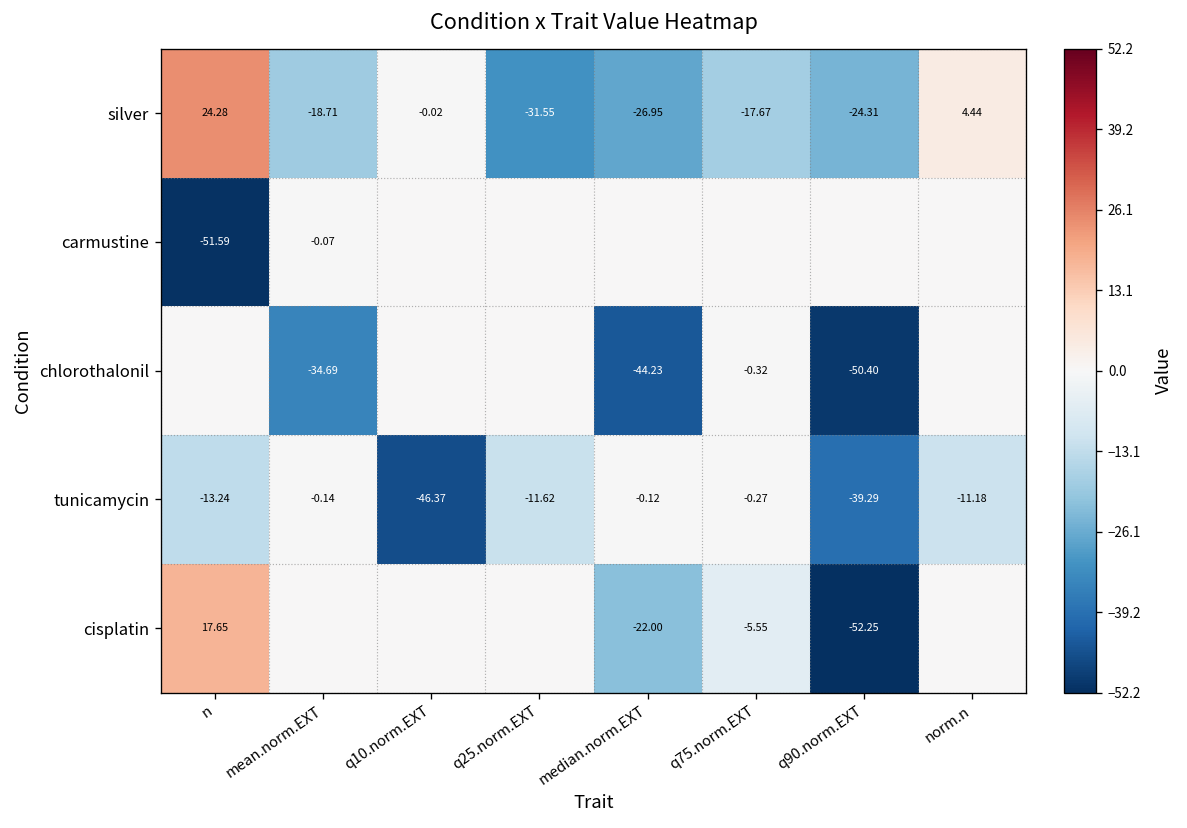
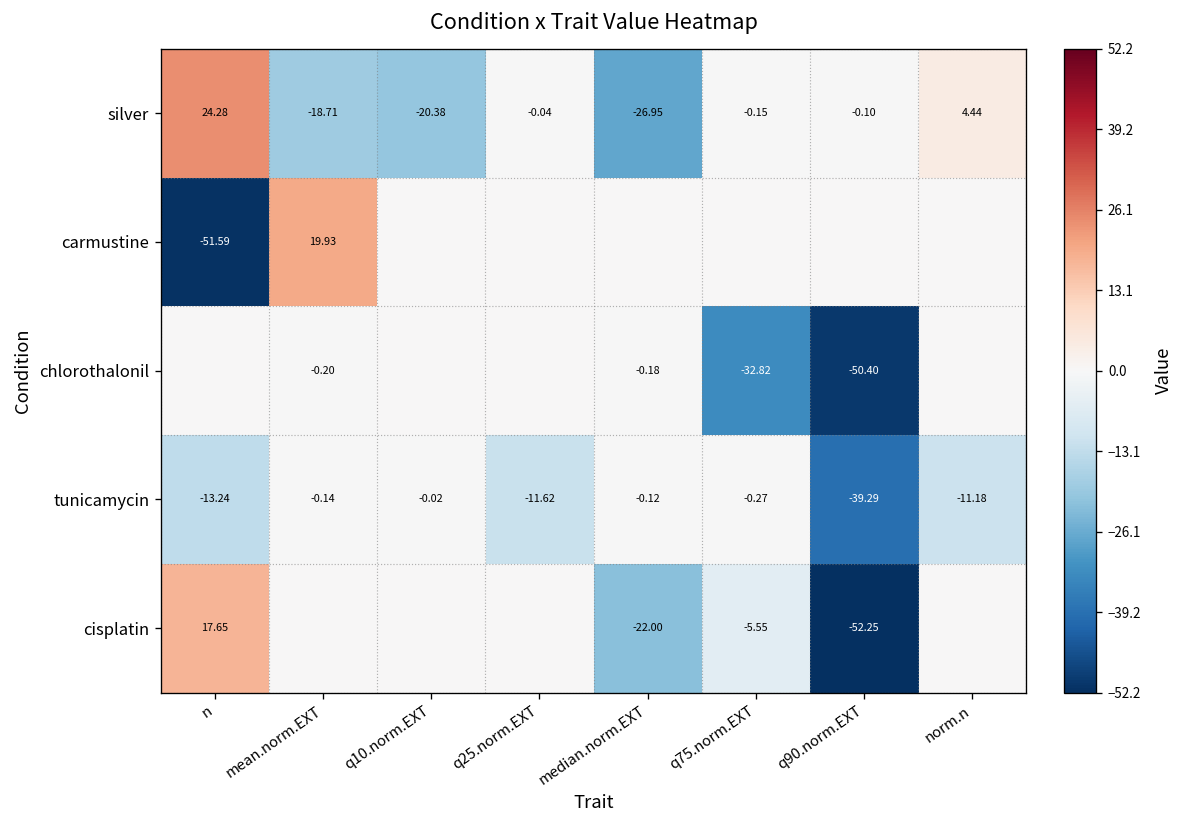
silver, q10.norm.EXT: -0.02 -> -20.38
silver, q25.norm.EXT: -31.55 -> -0.04
silver, q75.norm.EXT: -17.67 -> -0.15
silver, q90.norm.EXT: -24.31 -> -0.10
carmustine, mean.norm.EXT: -0.07 -> 19.93
chlorothalonil, mean.norm.EXT: -34.69 -> -0.20
chlorothalonil, median.norm.EXT: -44.23 -> -0.18
chlorothalonil, q75.norm.EXT: -0.32 -> -32.82
tunicamycin, q10.norm.EXT: -46.37 -> -0.02
